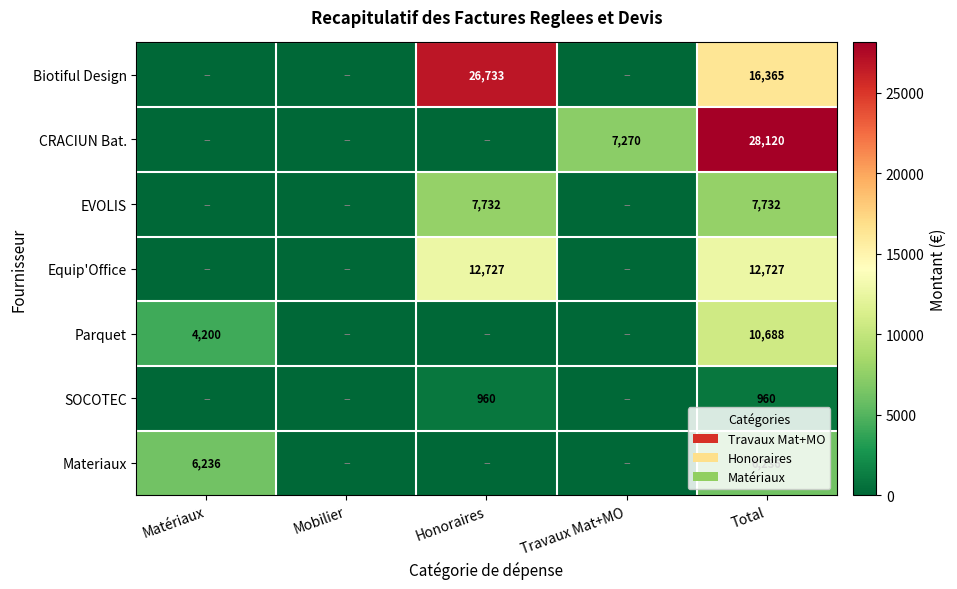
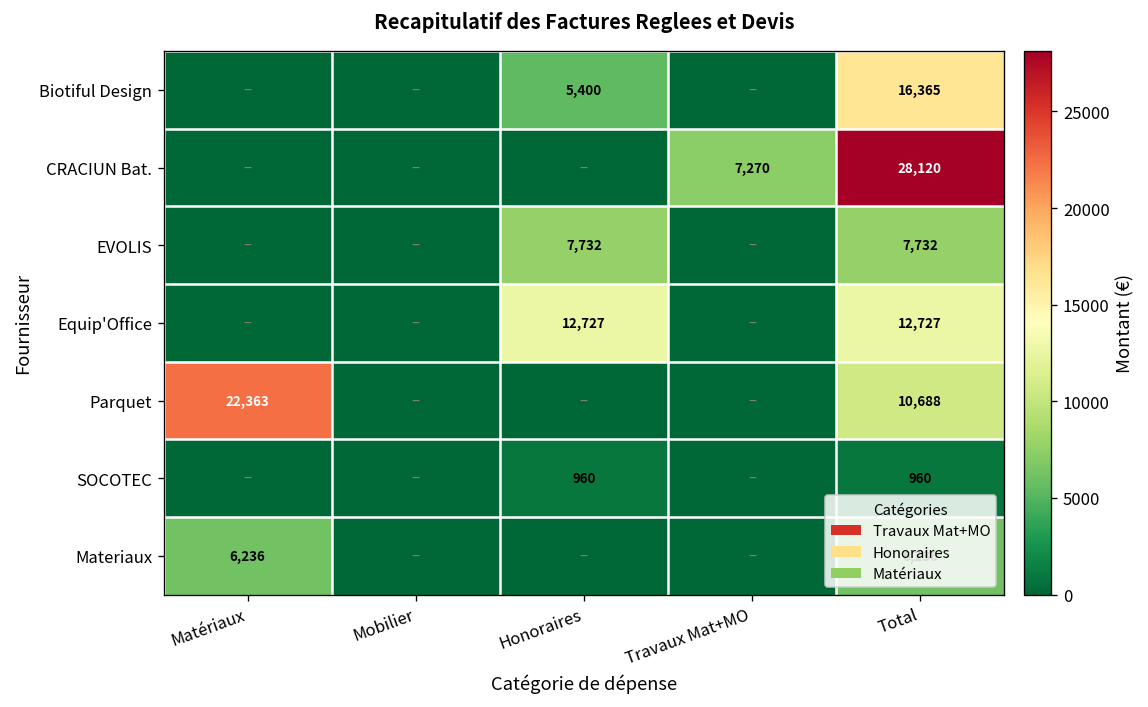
Biotiful Design, Honoraires: 26,733 -> 5,400
Parquet, Matériaux: 4,200 -> 22,363
